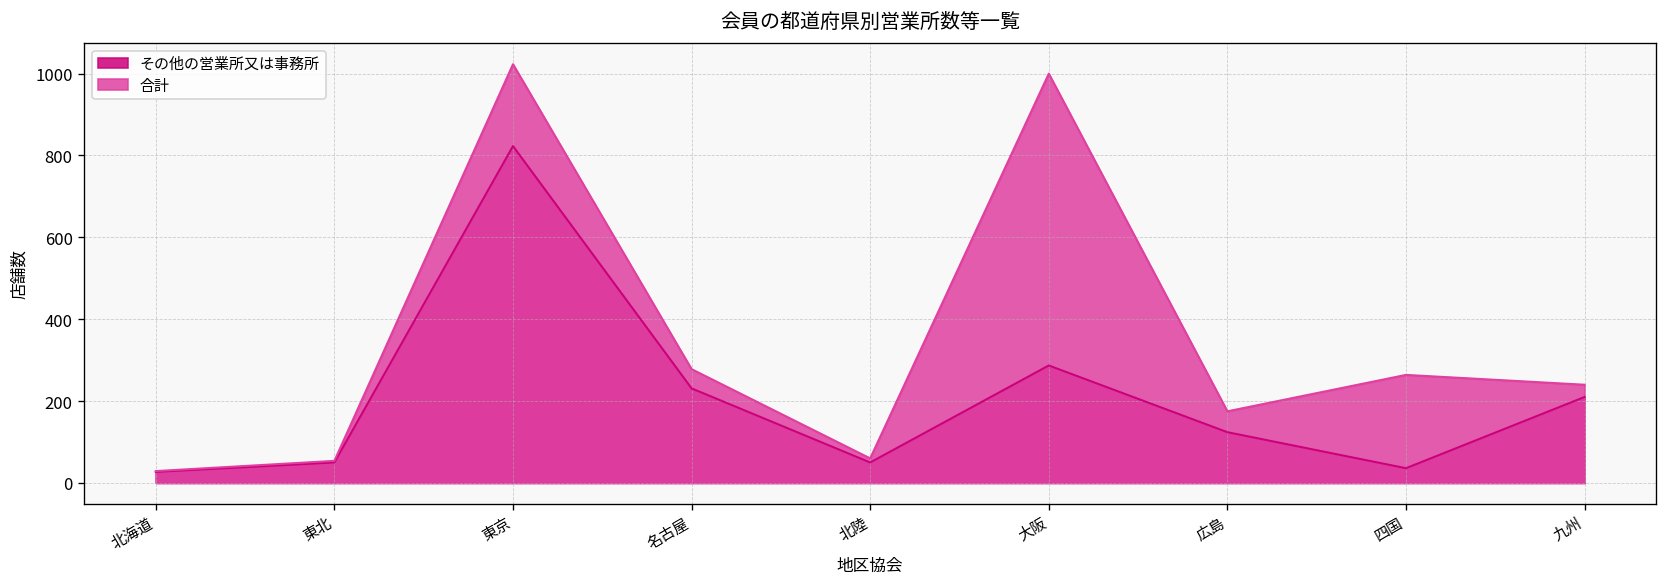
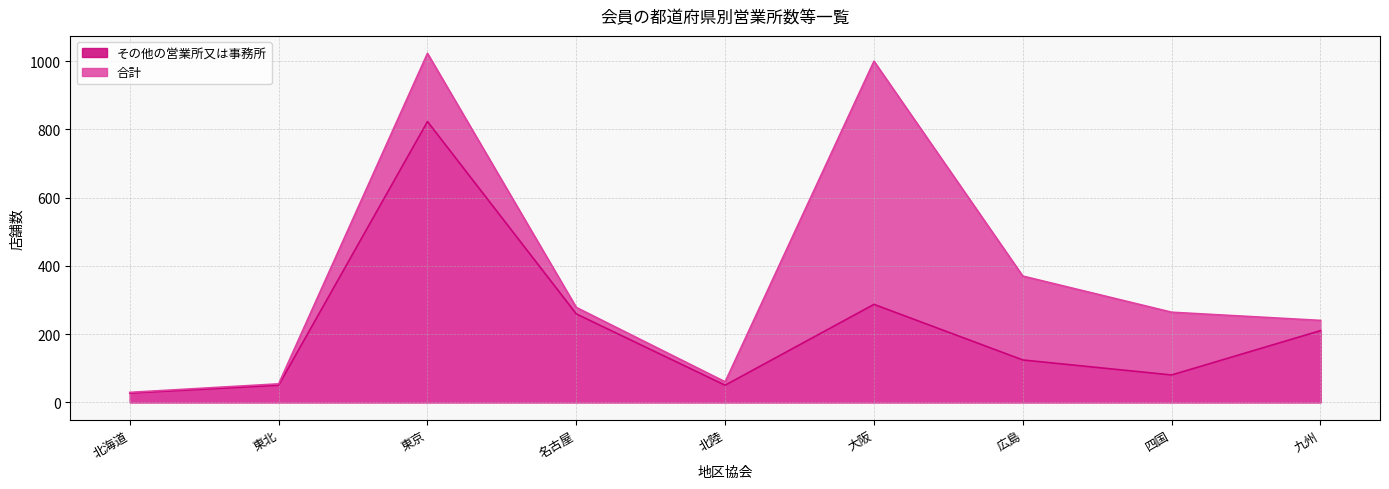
その他の営業所又は事務所, 名古屋: 230 -> 260
合計, 広島: 180 -> 370
その他の営業所又は事務所, 四国: 40 -> 80
